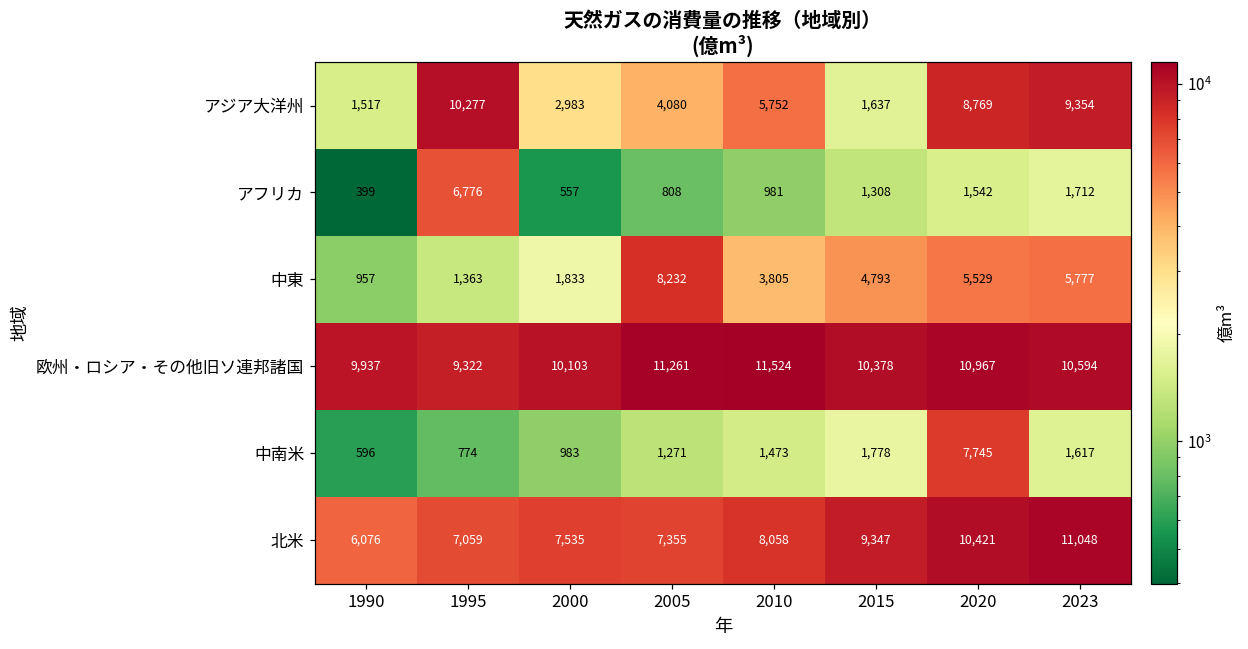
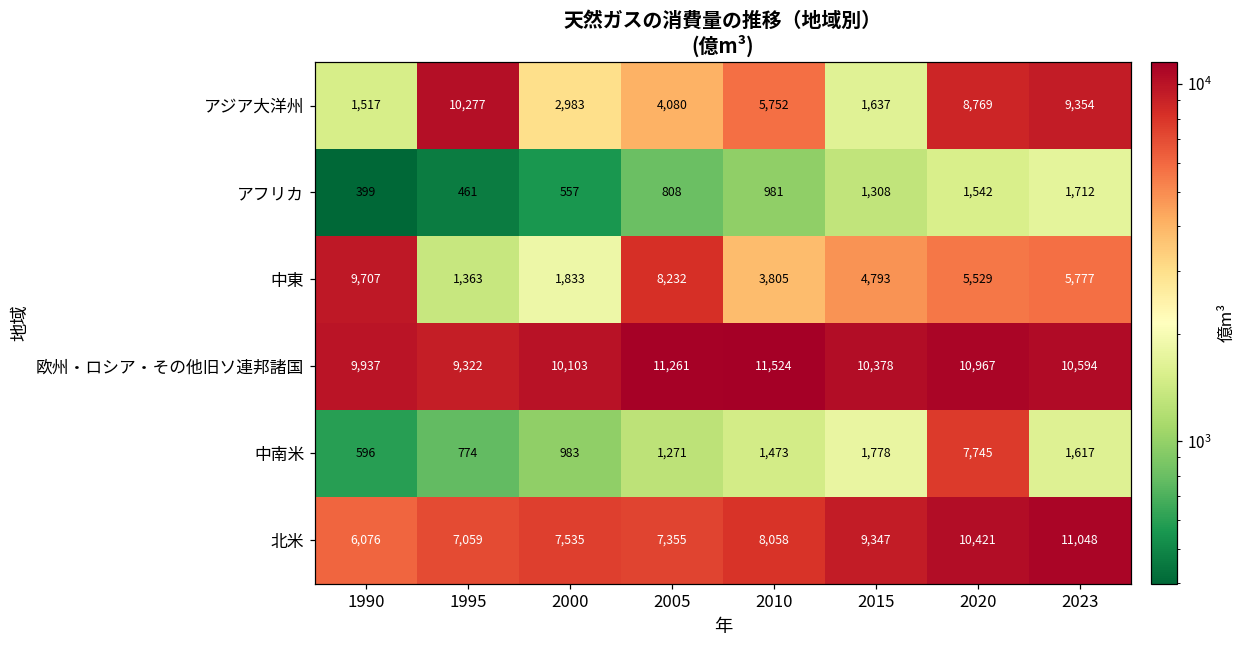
アフリカ, 1995: 6,776 -> 461
中東, 1990: 957 -> 9,707
